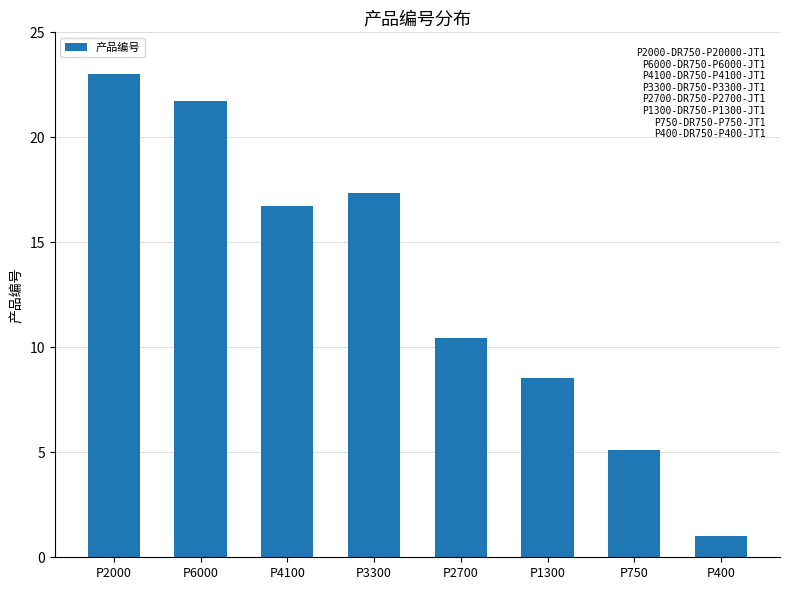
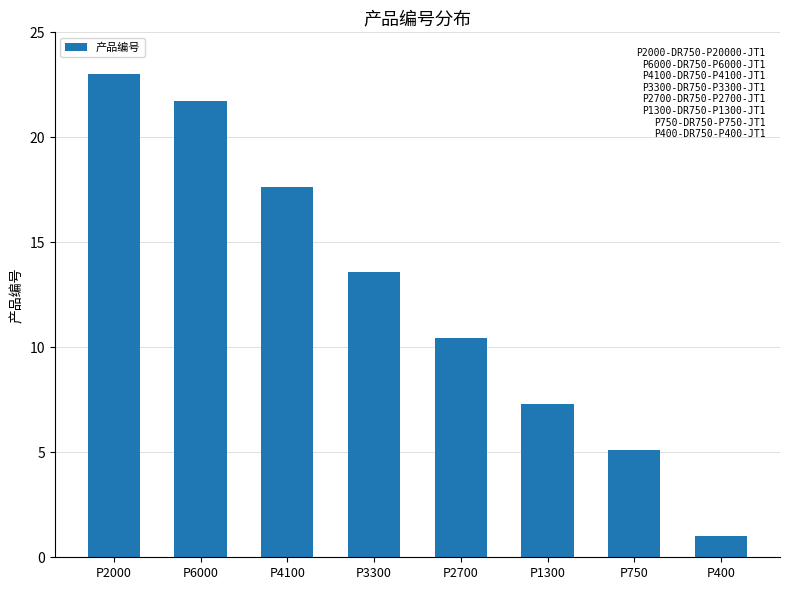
P4100: 16.7 -> 17.7
P3300: 17.3 -> 13.6
P1300: 8.5 -> 7.3
